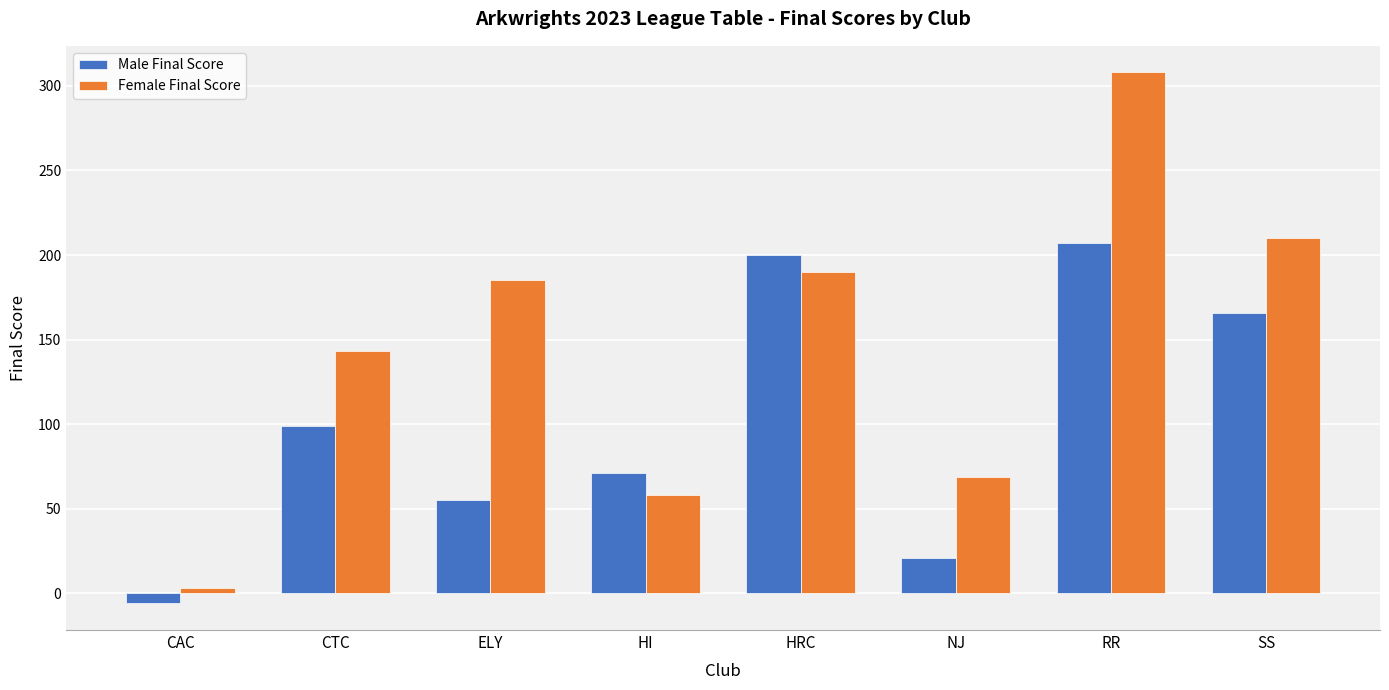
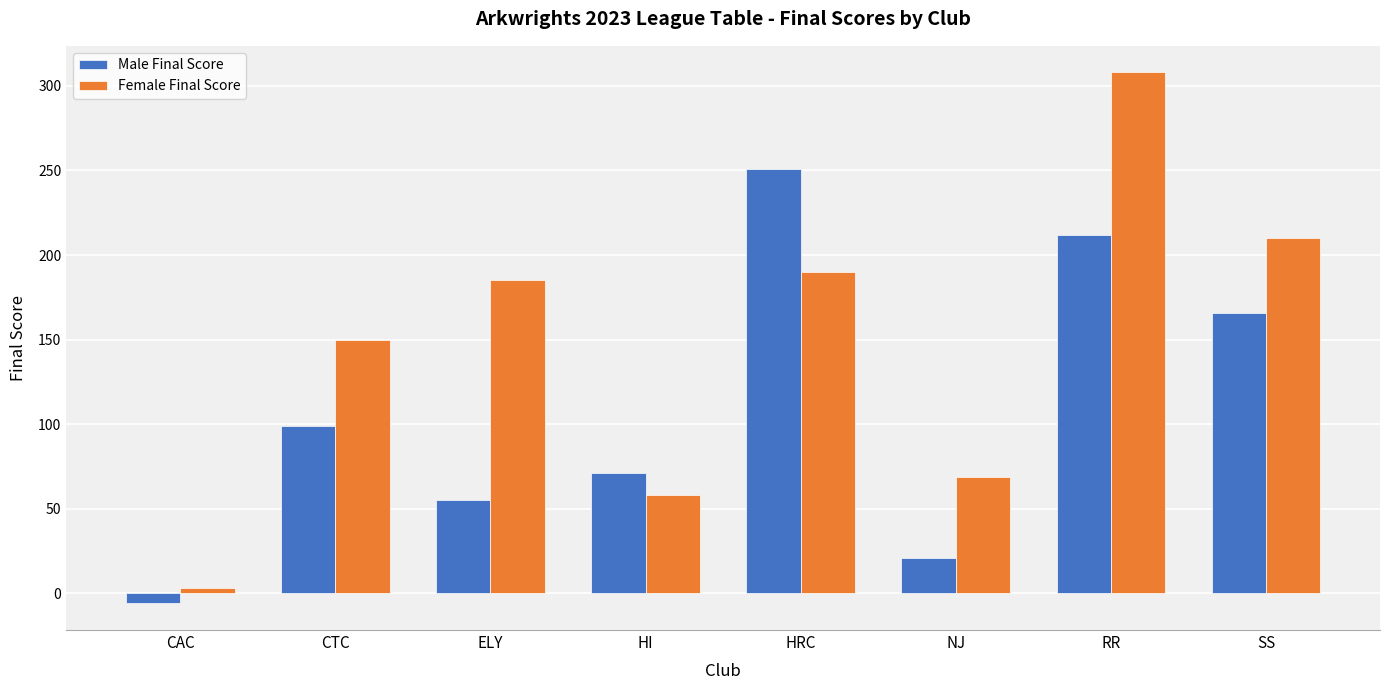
Female Final Score, CTC: 143 -> 150
Male Final Score, HRC: 200 -> 251
Male Final Score, RR: 207 -> 212
